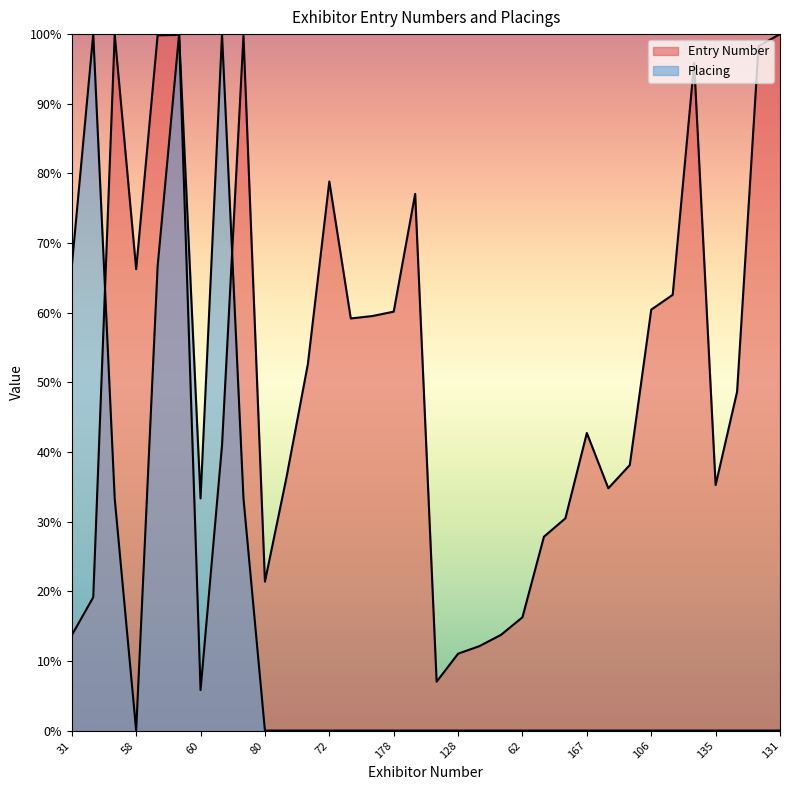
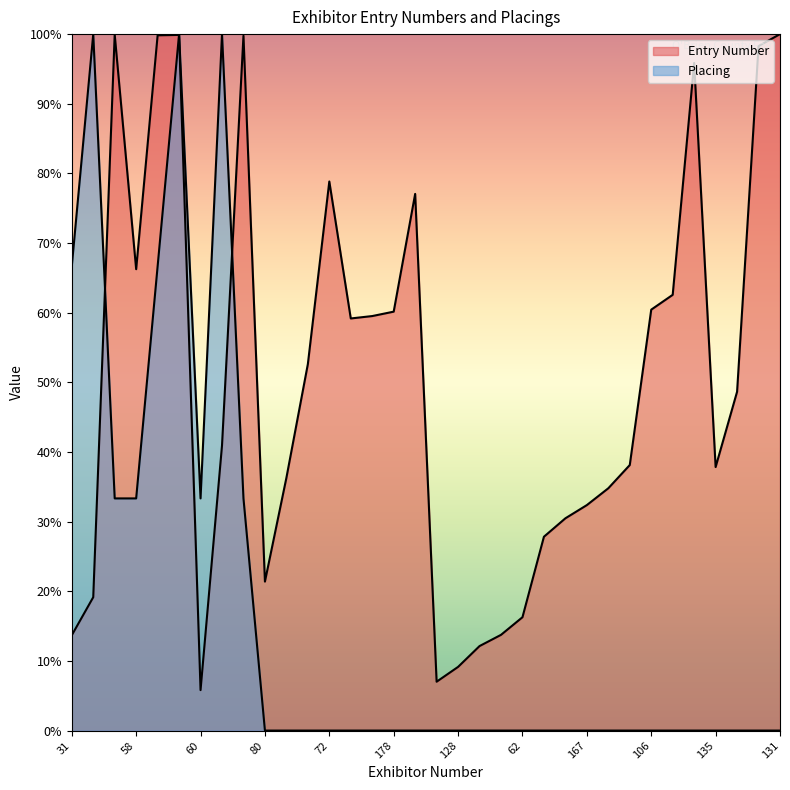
Placing, 58: 0% -> 33%
Entry Number, 128: 11% -> 9%
Entry Number, 167: 43% -> 32%
Entry Number, 135: 35% -> 38%
